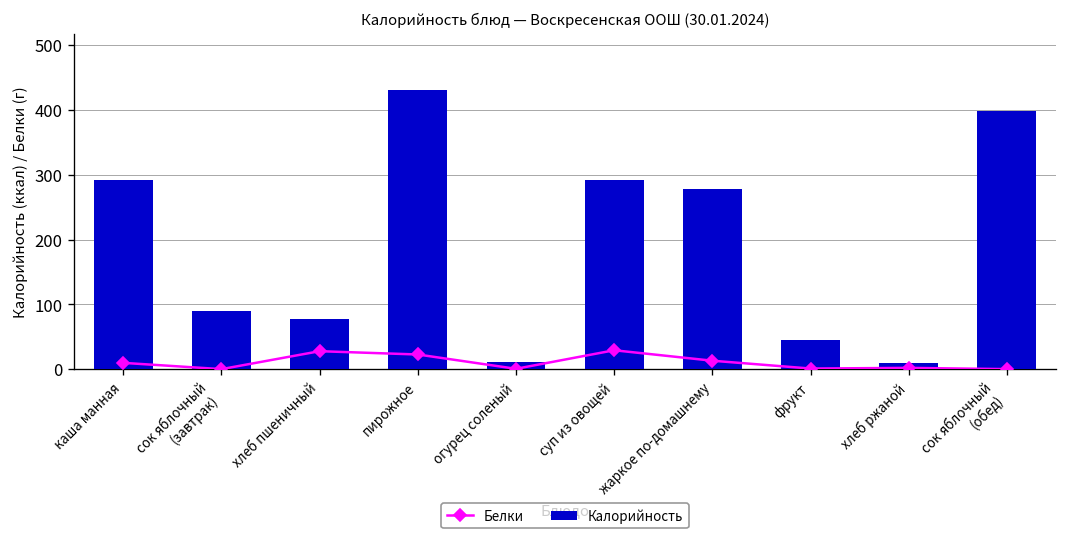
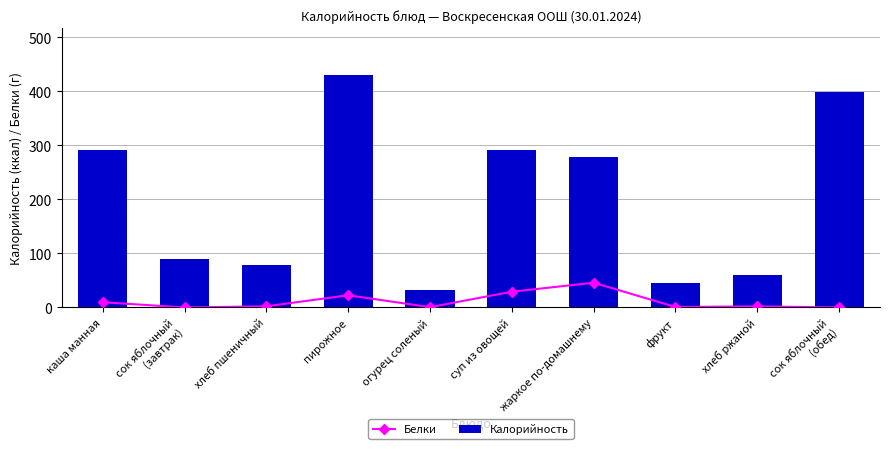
Белки, хлеб пшеничный: 30 -> 0
Калорийность, огурец соленый: 10 -> 30
Белки, жаркое по-домашнему: 10 -> 50
Калорийность, хлеб ржаной: 10 -> 60
